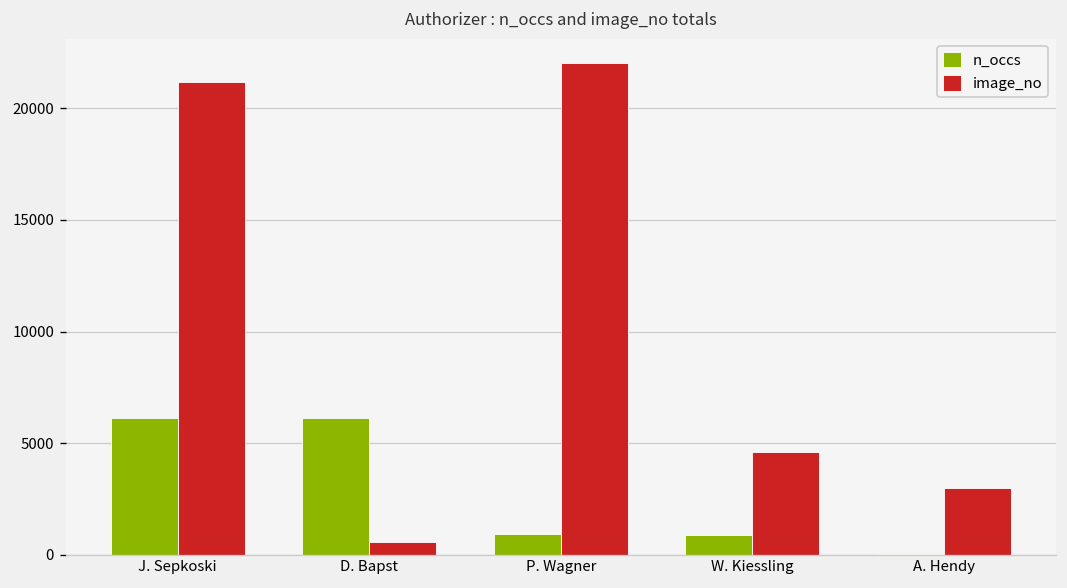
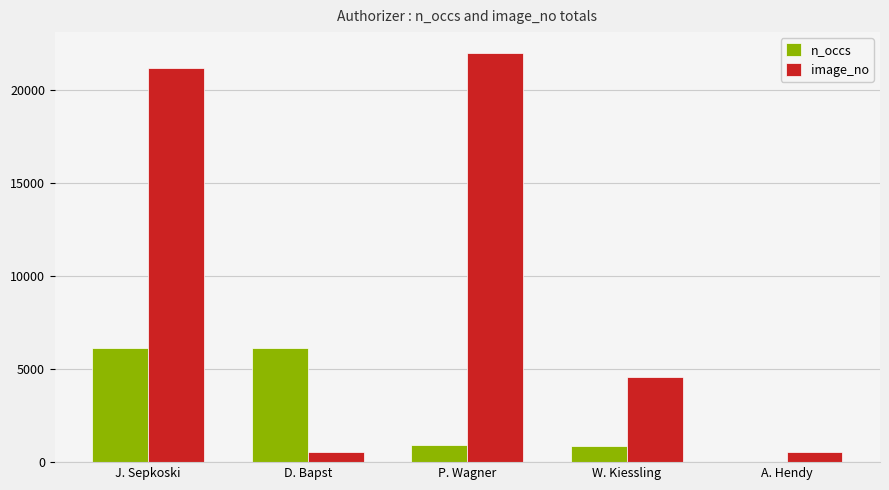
image_no, A. Hendy: 3000 -> 500
